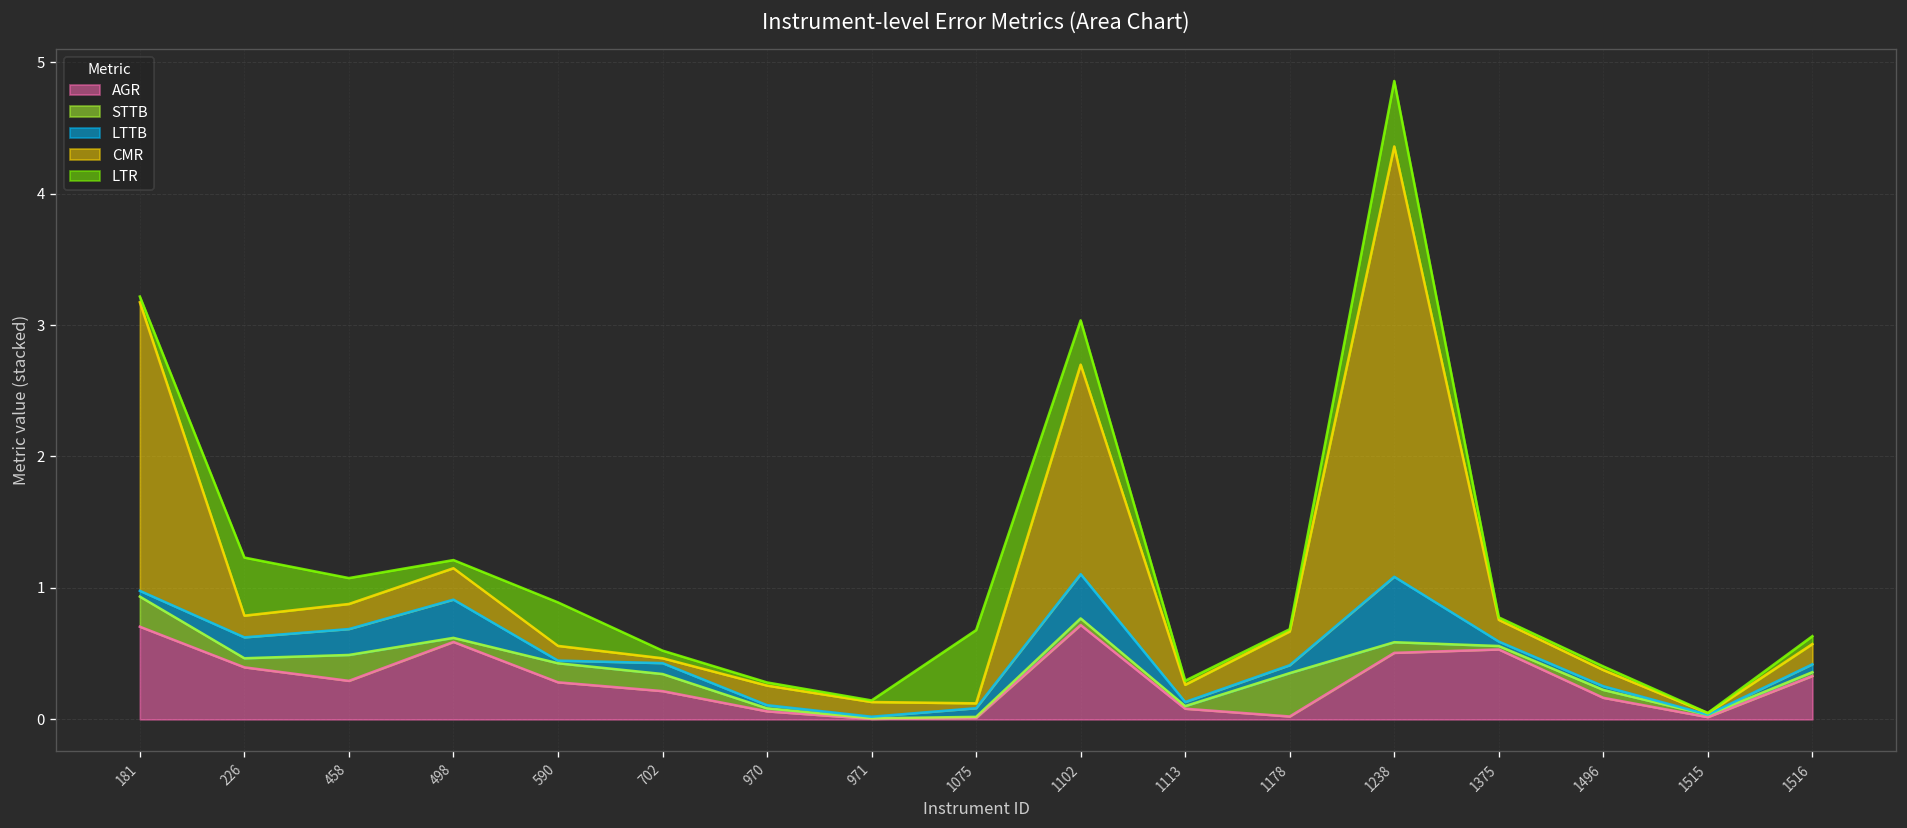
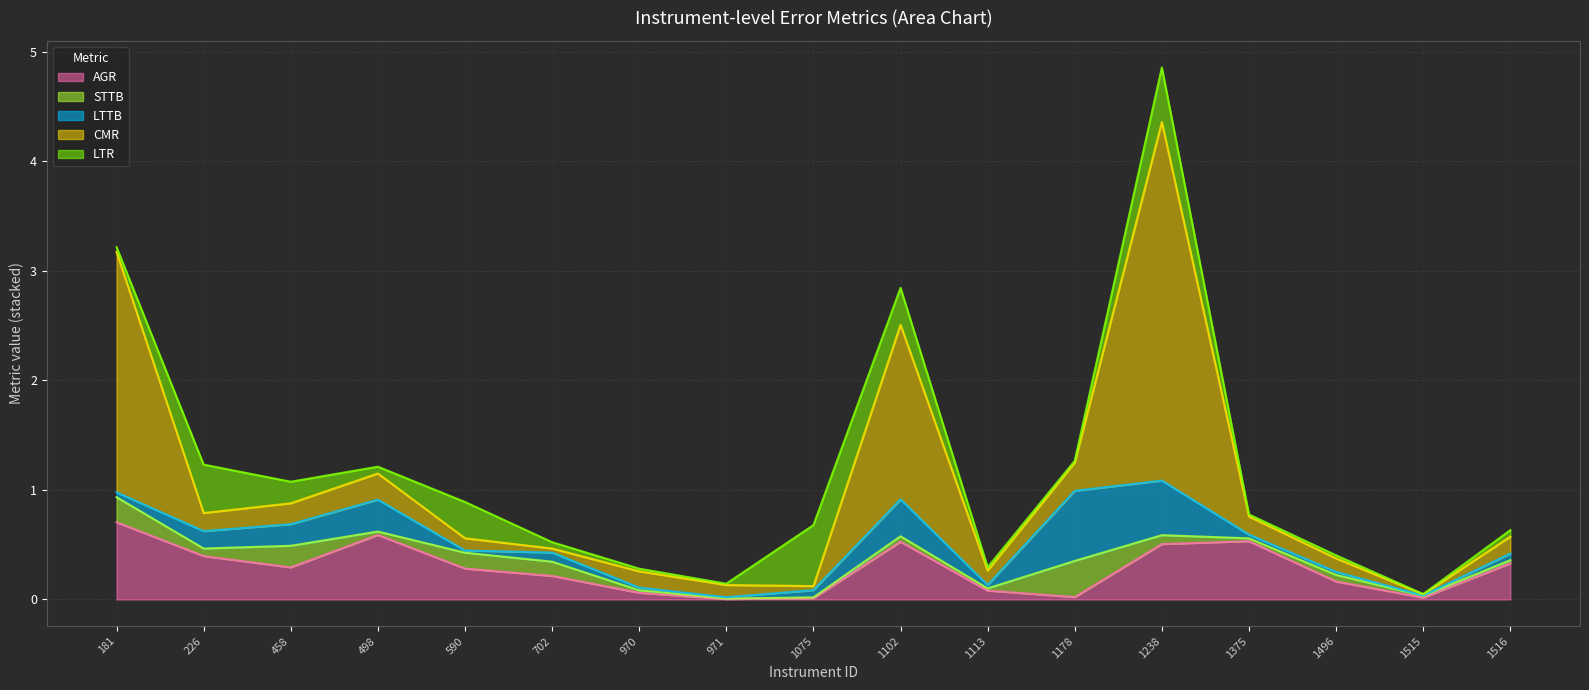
AGR, 1102: 0.72 -> 0.53
LTTB, 1178: 0.06 -> 0.64
